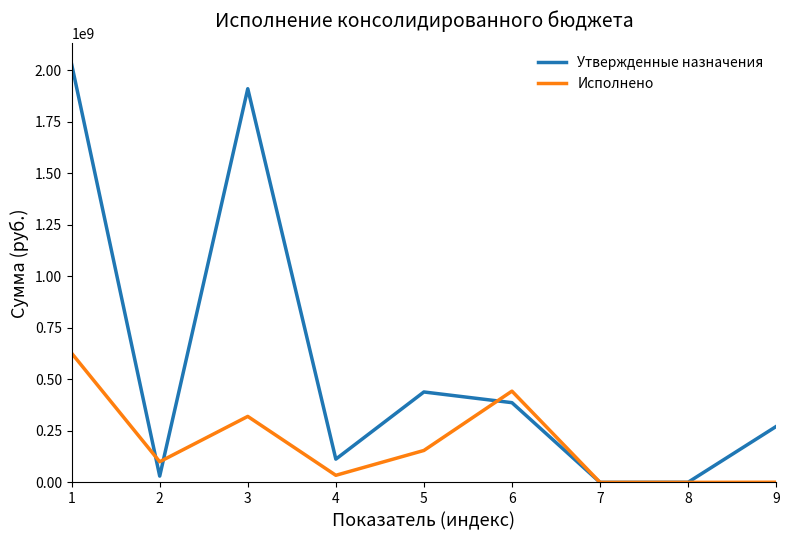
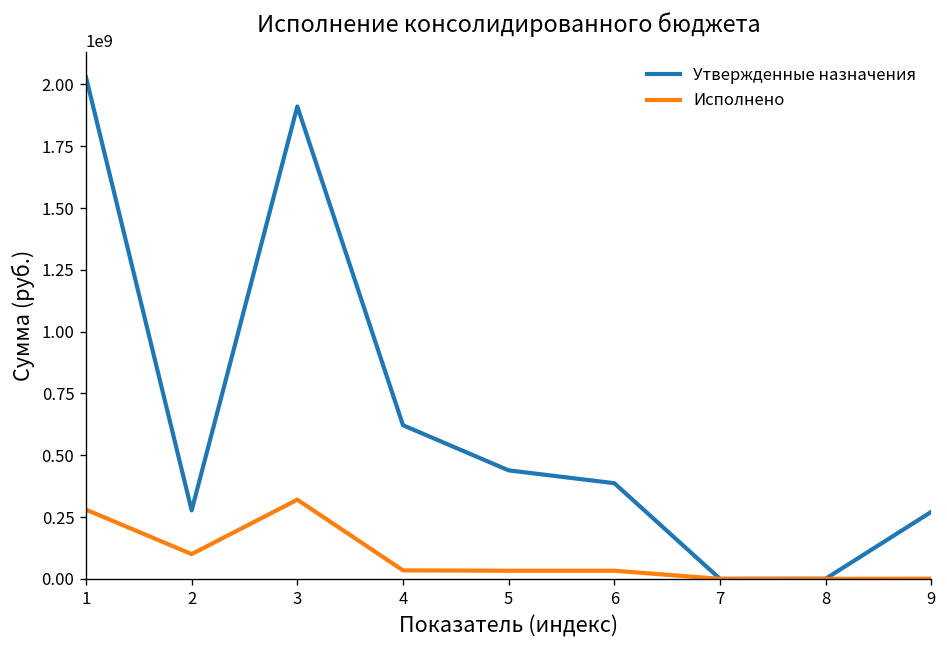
Исполнено, 1: 630000000 -> 280000000
Утвержденные назначения, 2: 30000000 -> 280000000
Утвержденные назначения, 4: 110000000 -> 620000000
Исполнено, 5: 150000000 -> 30000000
Исполнено, 6: 440000000 -> 30000000
